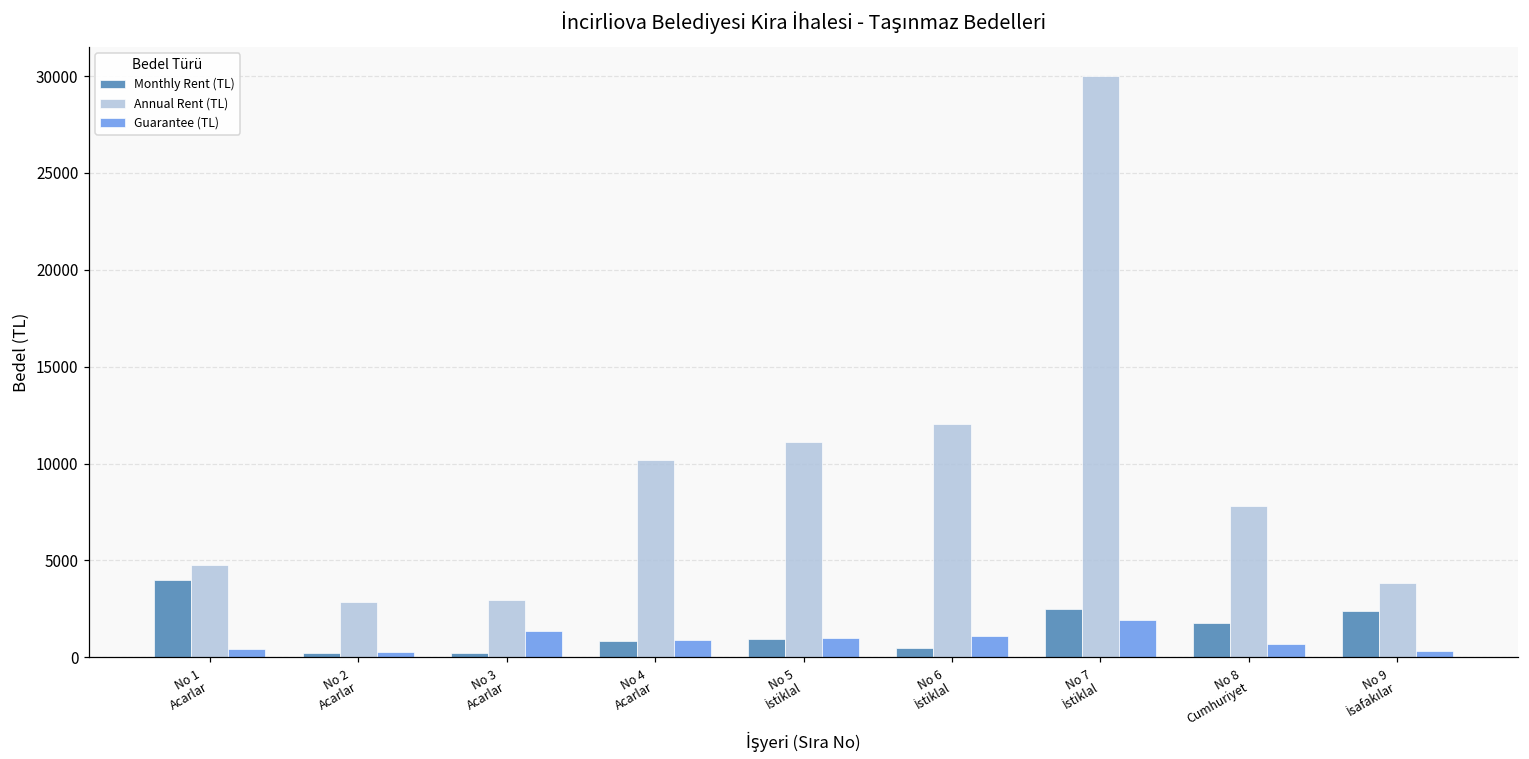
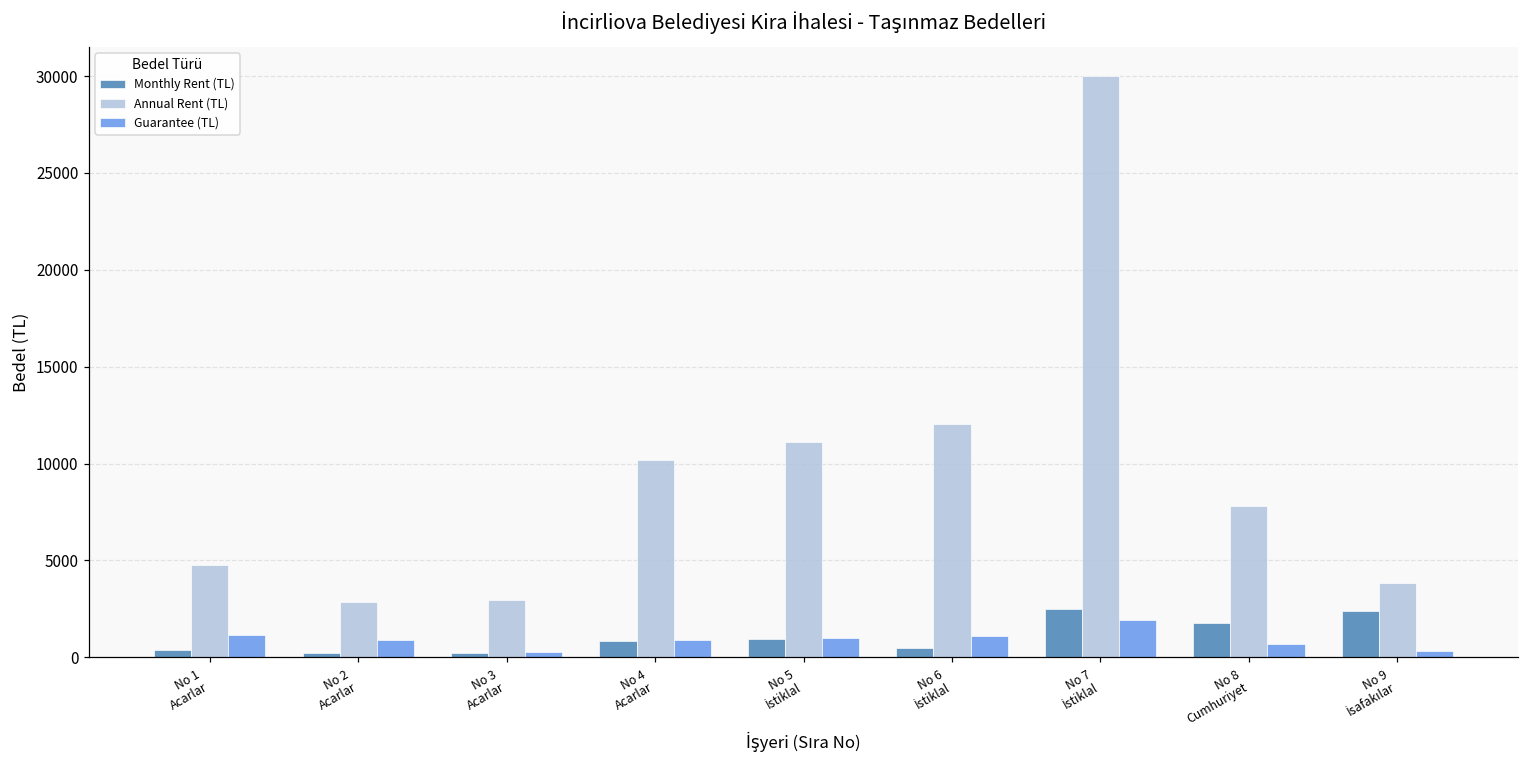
Monthly Rent (TL), No 1 Acarlar: 4000 -> 400
Guarantee (TL), No 1 Acarlar: 400 -> 1200
Guarantee (TL), No 2 Acarlar: 300 -> 900
Guarantee (TL), No 3 Acarlar: 1400 -> 300
